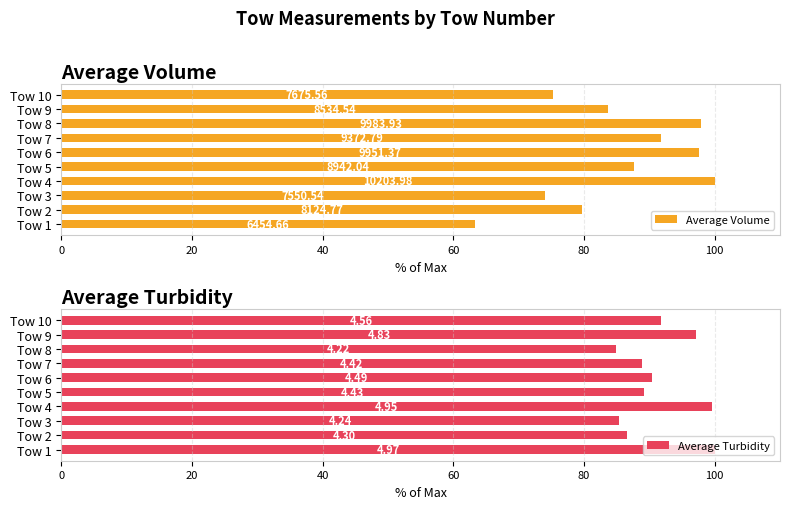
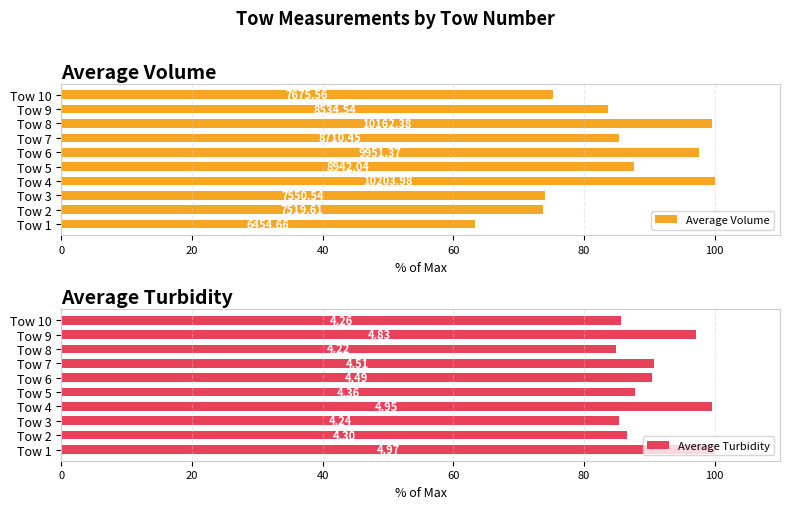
Average Volume, Tow 8: 9983.93 -> 10162.38
Average Volume, Tow 7: 9372.79 -> 8710.45
Average Volume, Tow 2: 8124.77 -> 7519.61
Average Turbidity, Tow 10: 4.56 -> 4.26
Average Turbidity, Tow 7: 4.42 -> 4.51
Average Turbidity, Tow 5: 89 -> 88
